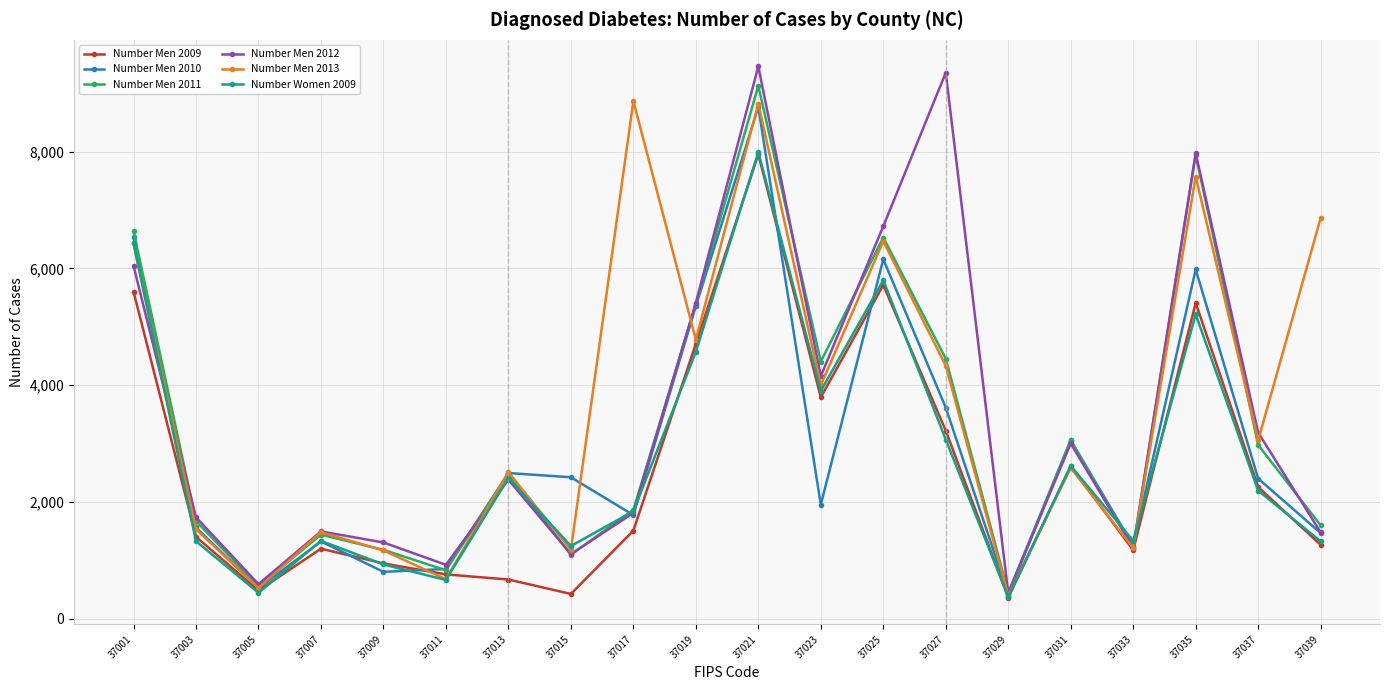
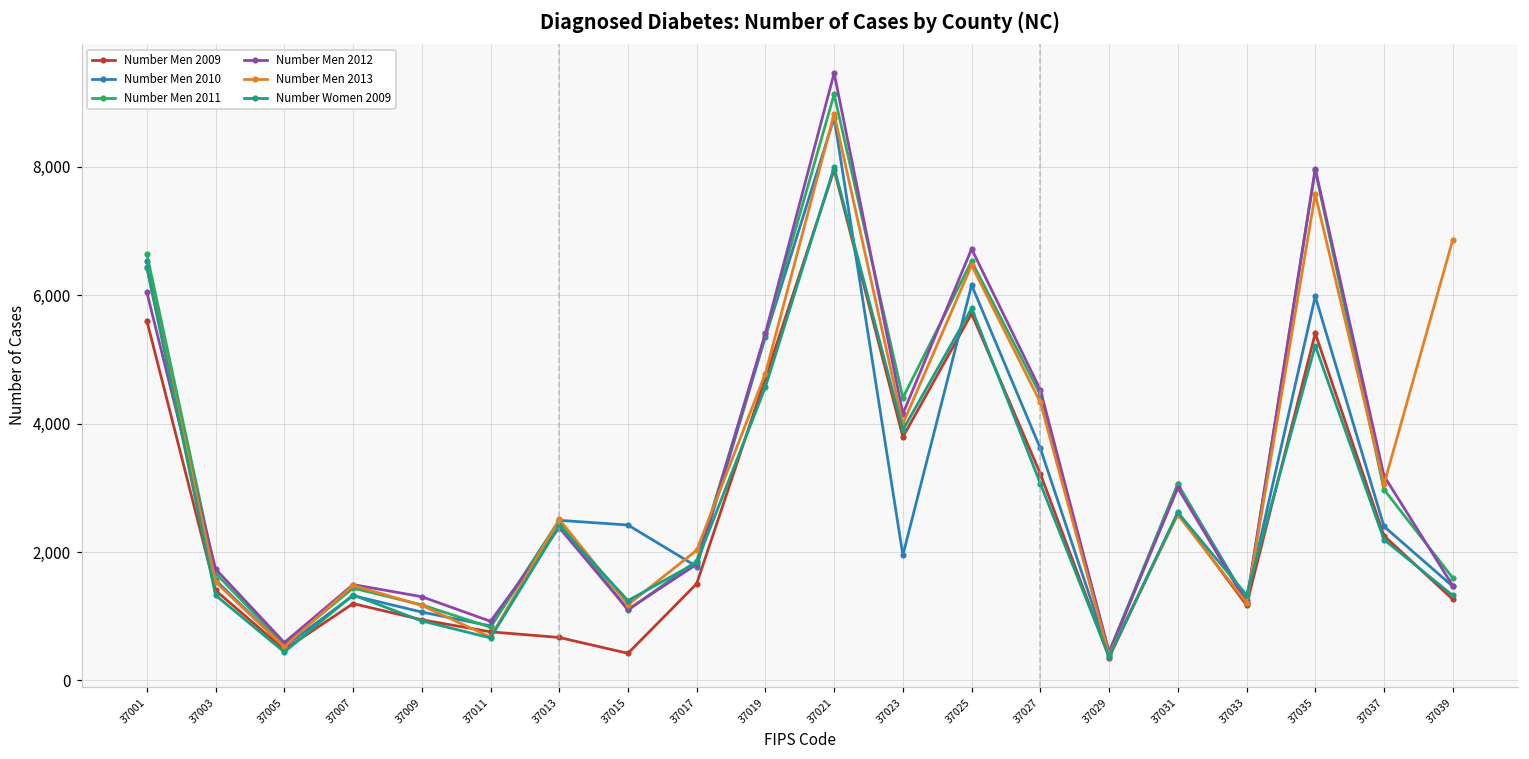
Number Men 2010, 37009: 800 -> 1,100
Number Men 2013, 37017: 8,900 -> 2,000
Number Men 2012, 37027: 9,400 -> 4,500
